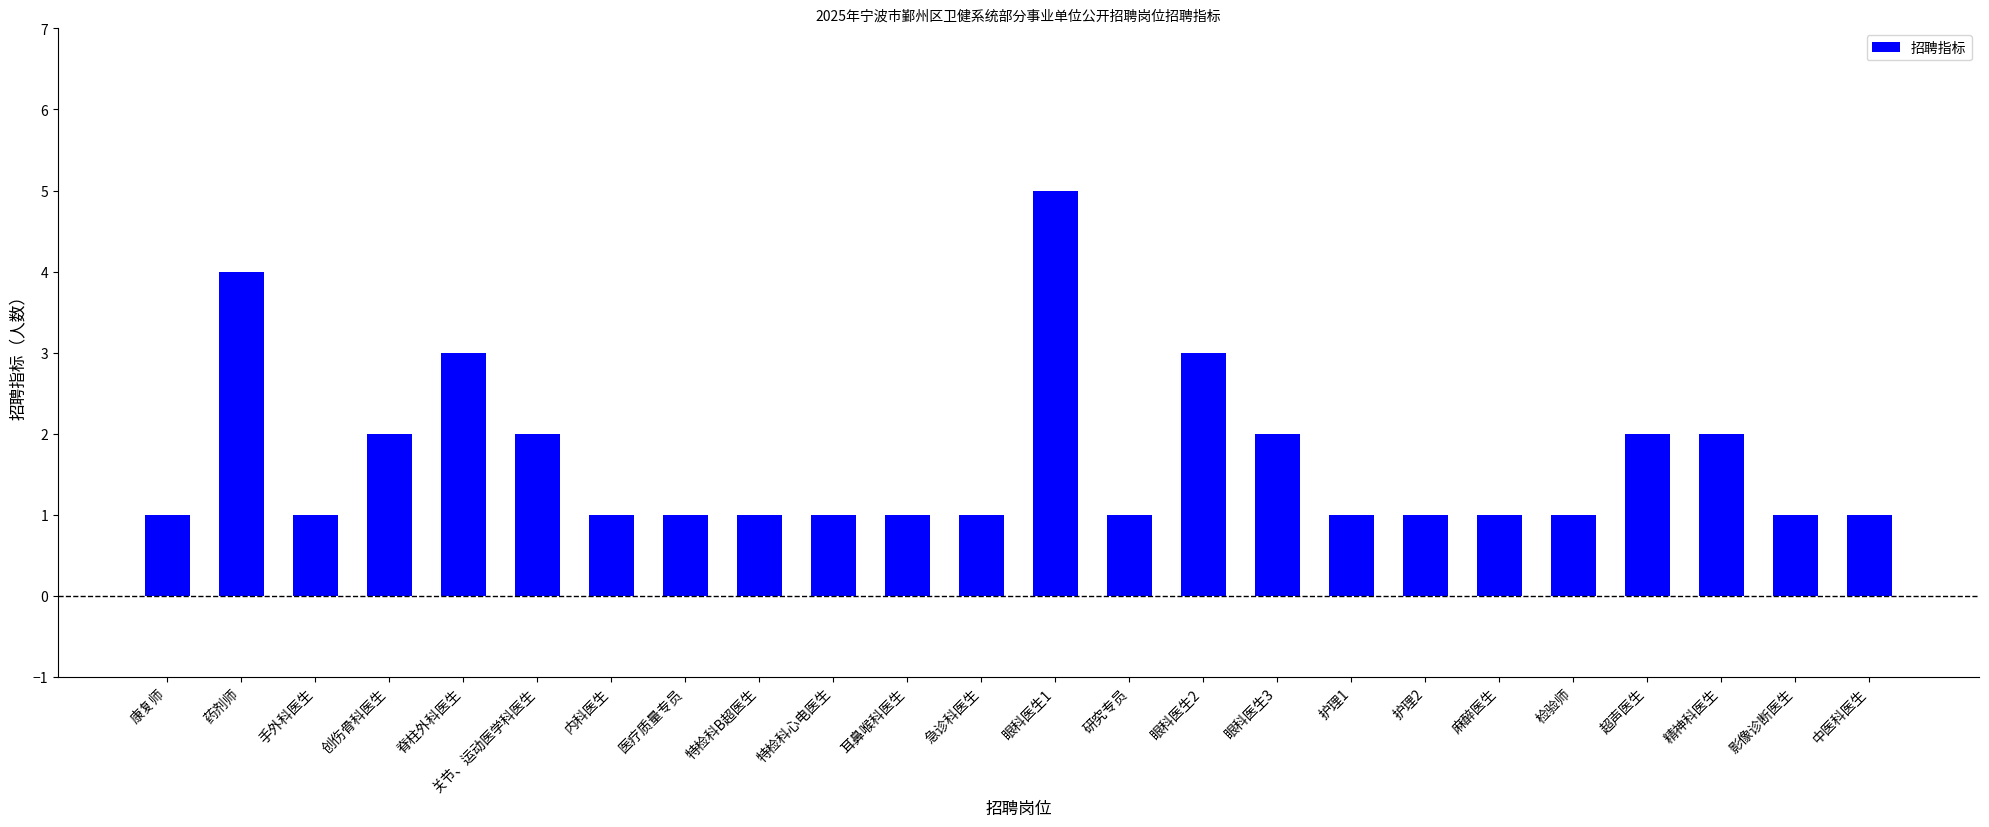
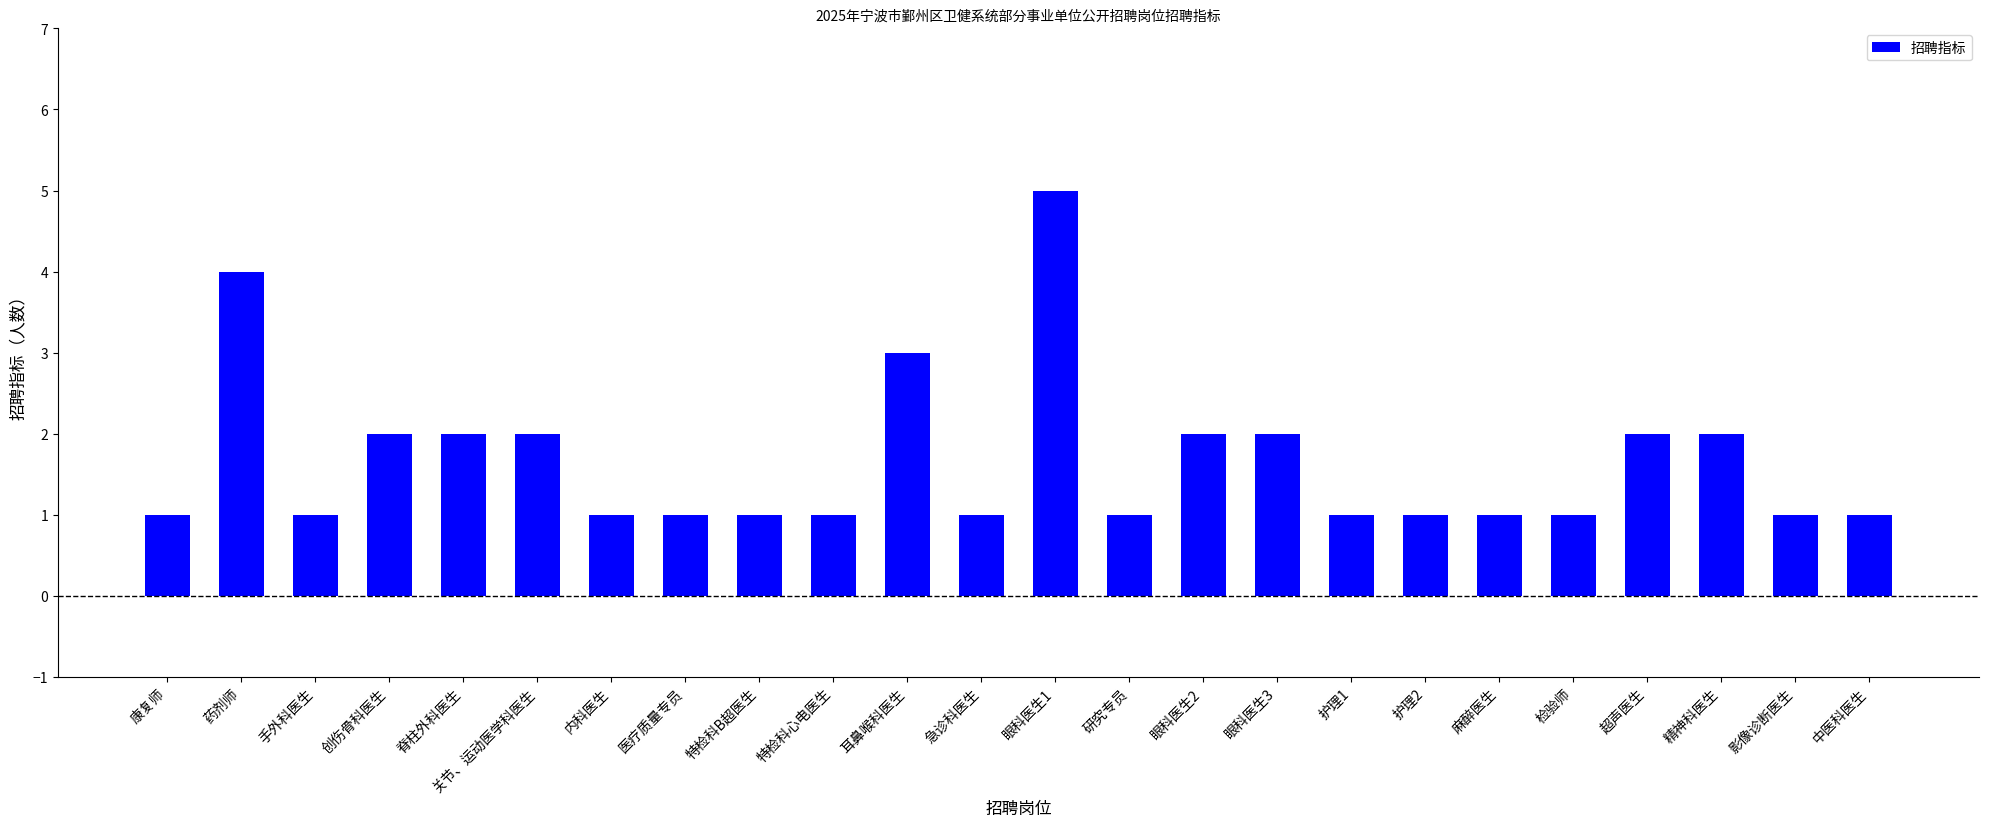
脊柱外科医生: 3 -> 2
耳鼻喉科医生: 1 -> 3
眼科医生2: 3 -> 2
